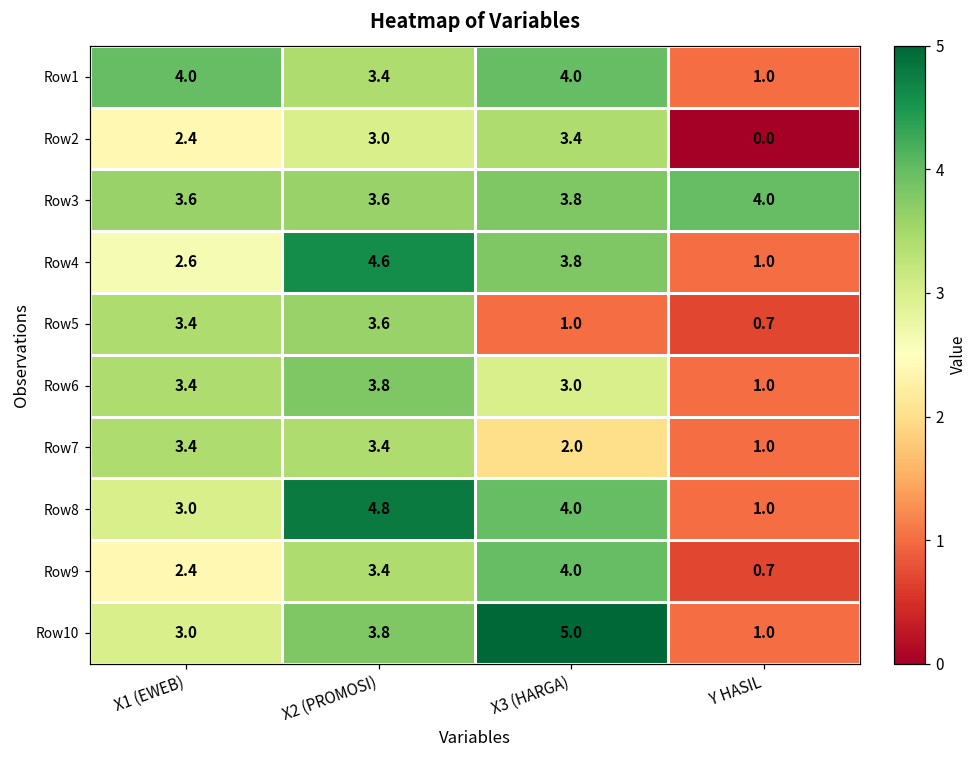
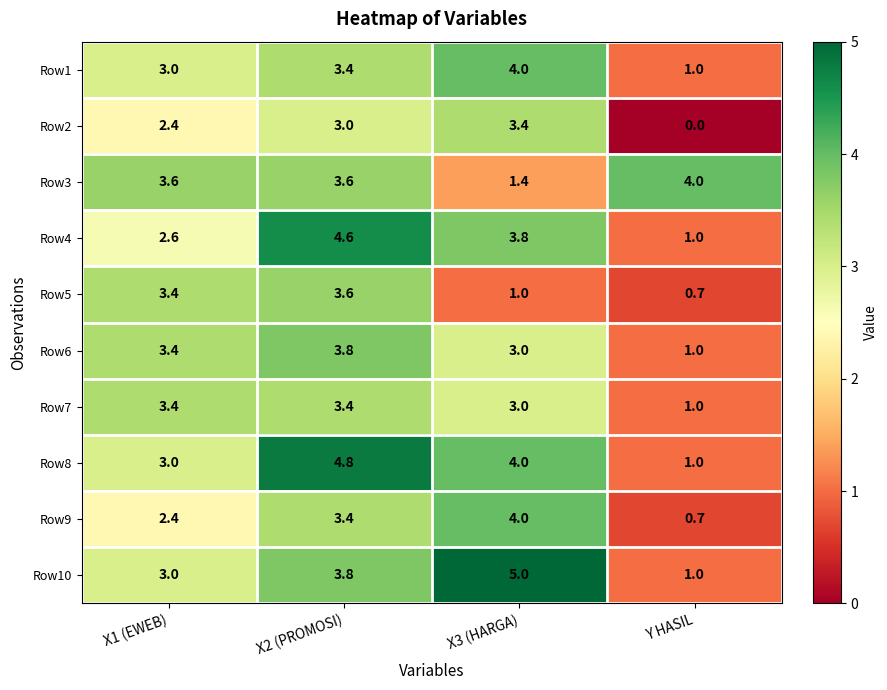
Row1, X1 (EWEB): 4.0 -> 3.0
Row3, X3 (HARGA): 3.8 -> 1.4
Row7, X3 (HARGA): 2.0 -> 3.0
